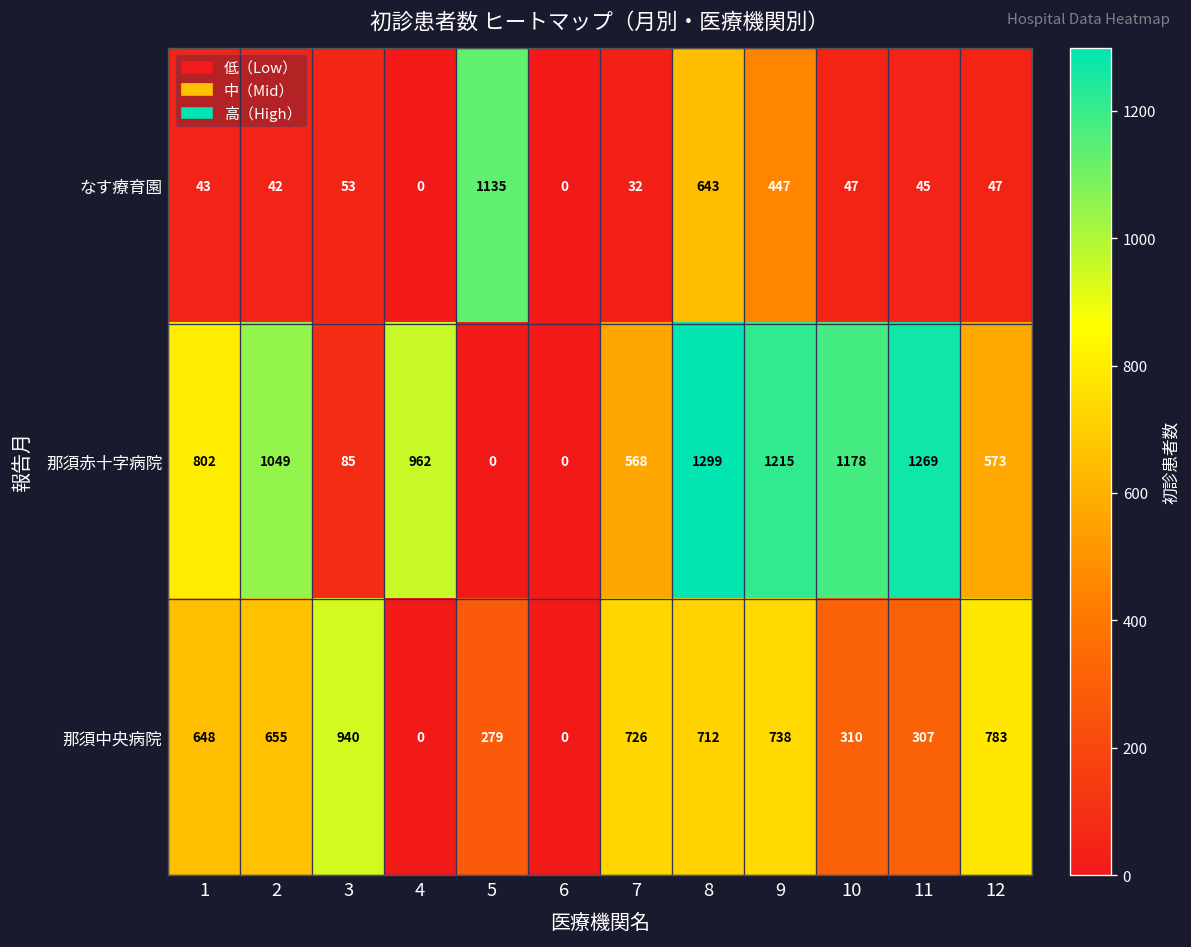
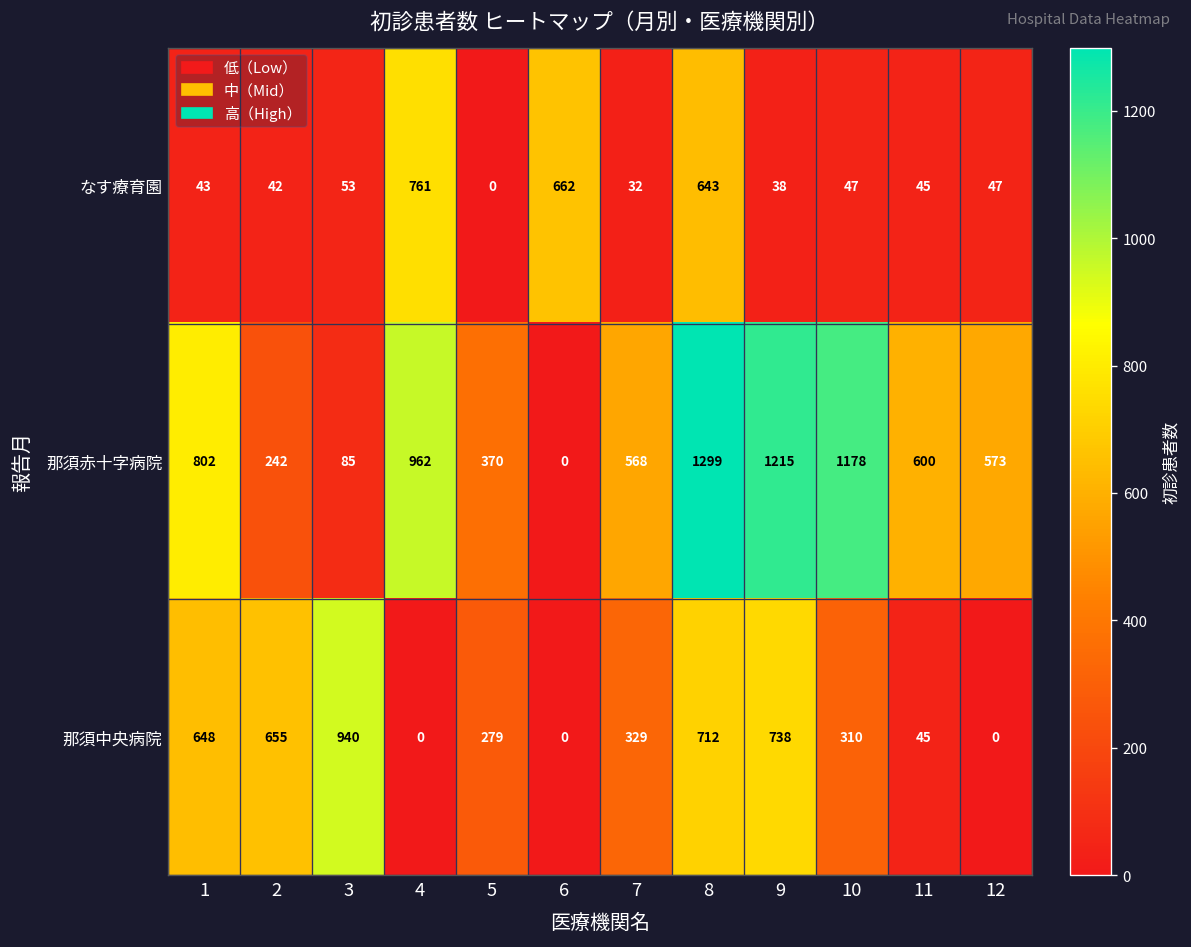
なす療育園, 4: 0 -> 761
なす療育園, 5: 1135 -> 0
なす療育園, 6: 0 -> 662
なす療育園, 9: 447 -> 38
那須赤十字病院, 2: 1049 -> 242
那須赤十字病院, 5: 0 -> 370
那須赤十字病院, 11: 1269 -> 600
那須中央病院, 7: 726 -> 329
那須中央病院, 11: 307 -> 45
那須中央病院, 12: 783 -> 0
